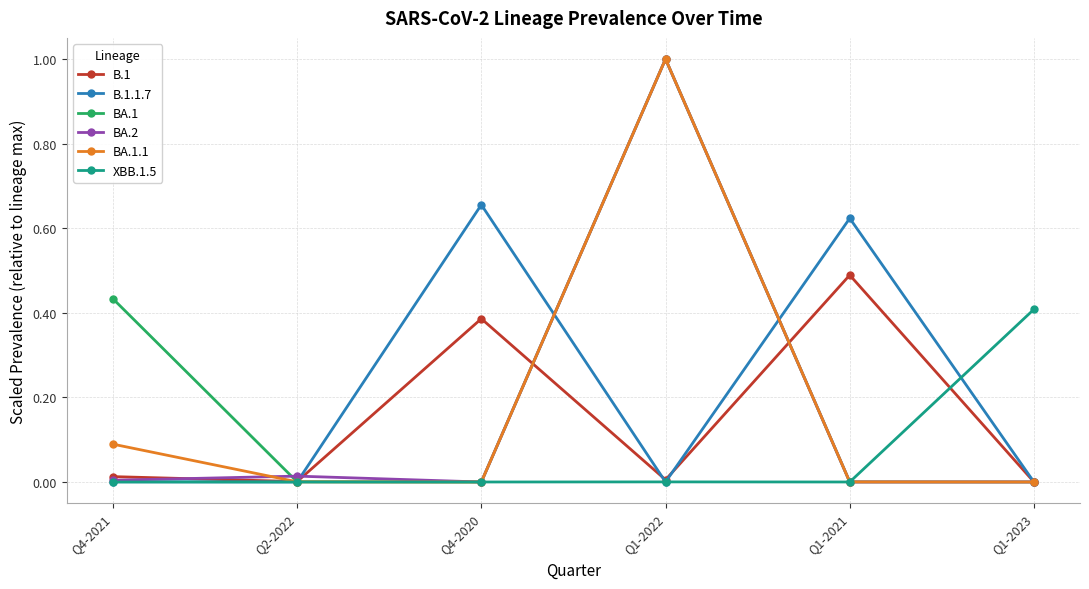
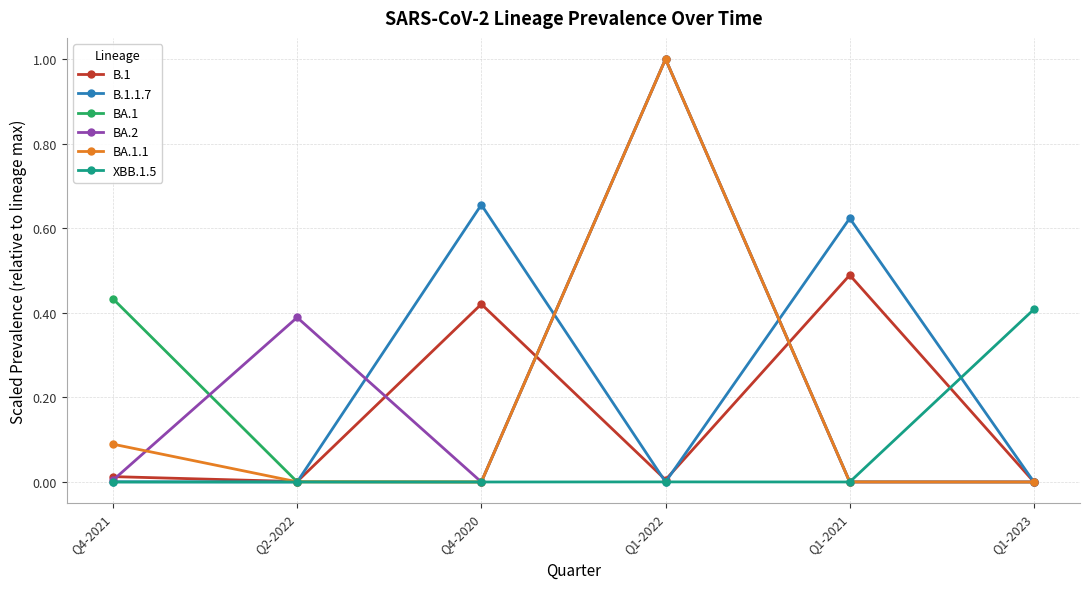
BA.2, Q2-2022: 0.01 -> 0.39
B.1, Q4-2020: 0.39 -> 0.42
